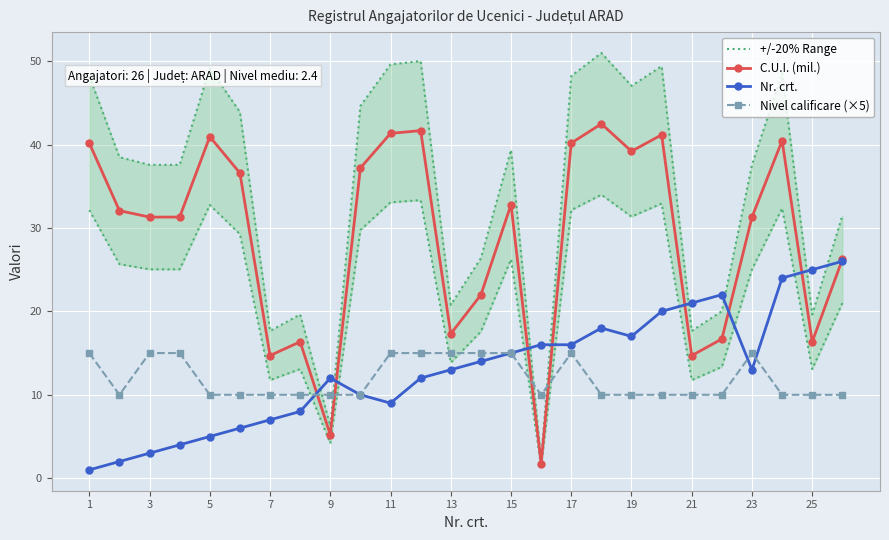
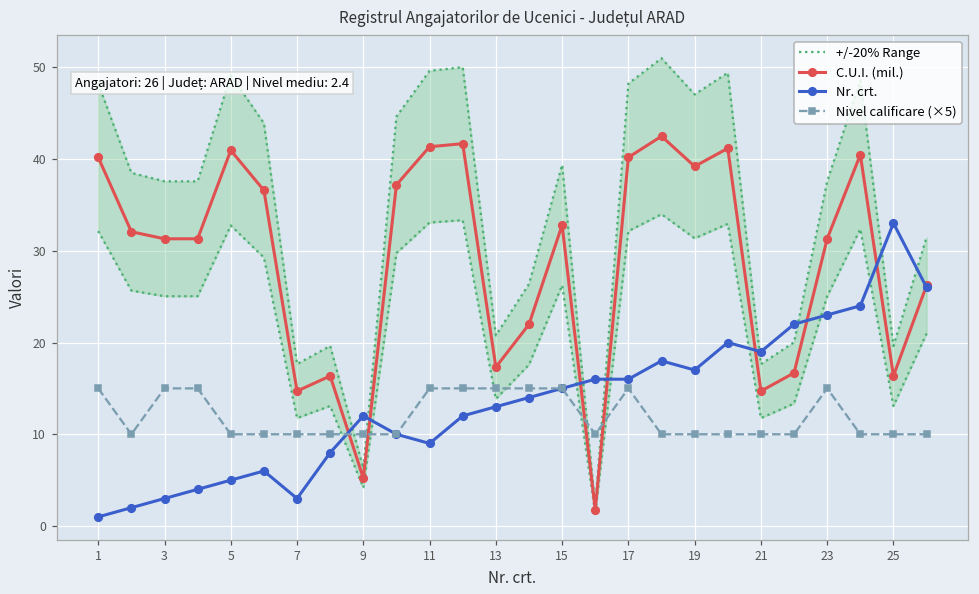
Nr. crt., 7: 7 -> 3
Nr. crt., 21: 21 -> 19
Nr. crt., 23: 13 -> 23
Nr. crt., 25: 25 -> 33
